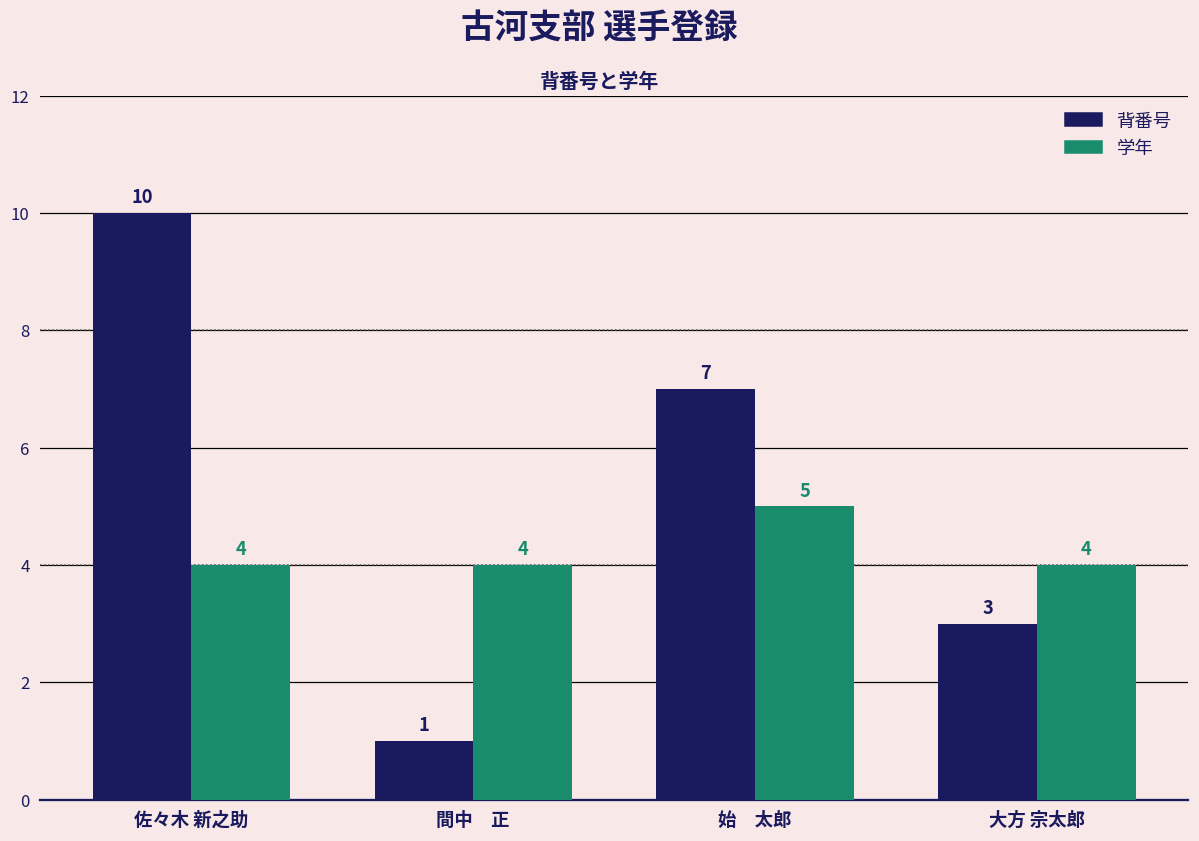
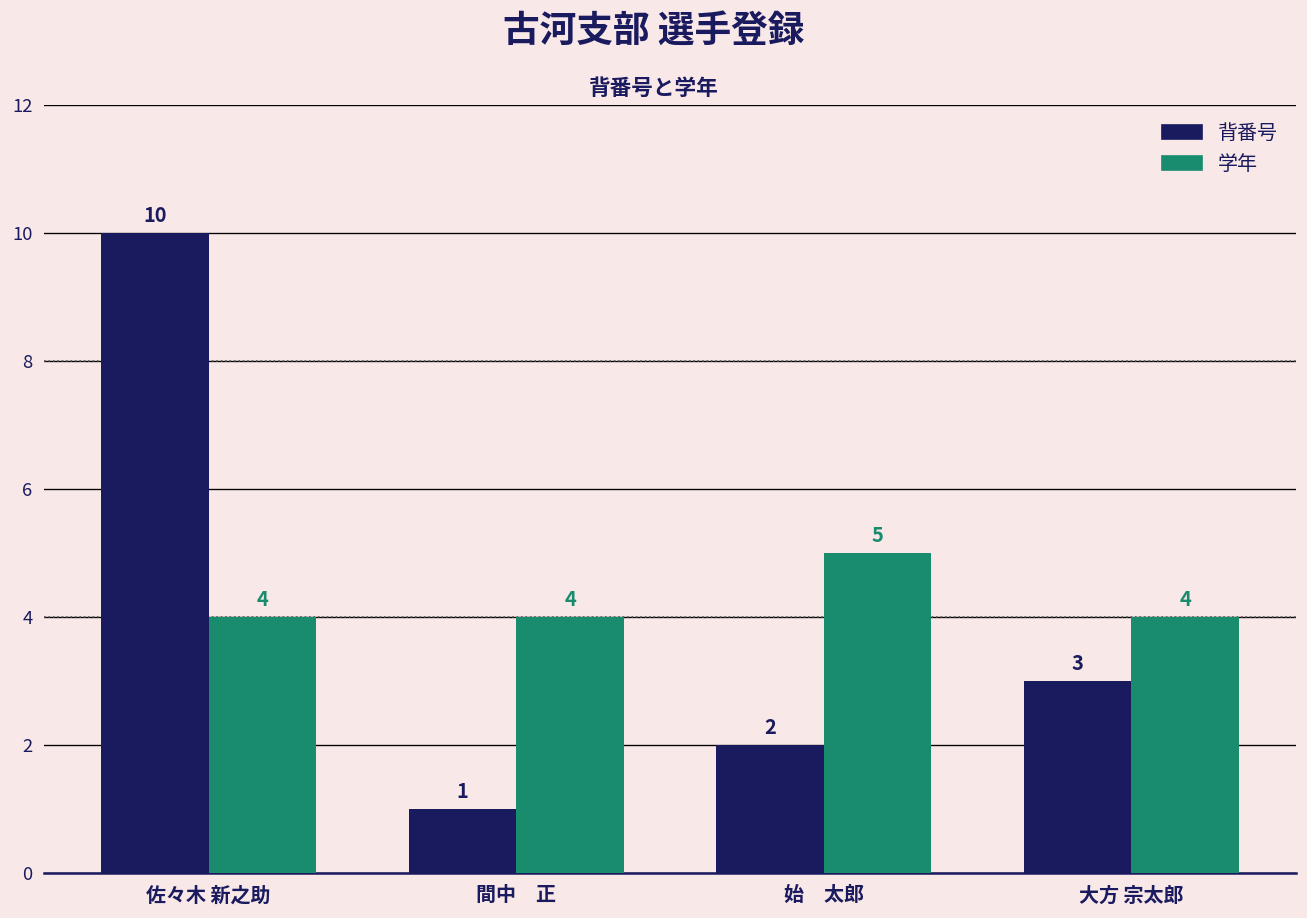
背番号, 始 太郎: 7 -> 2
